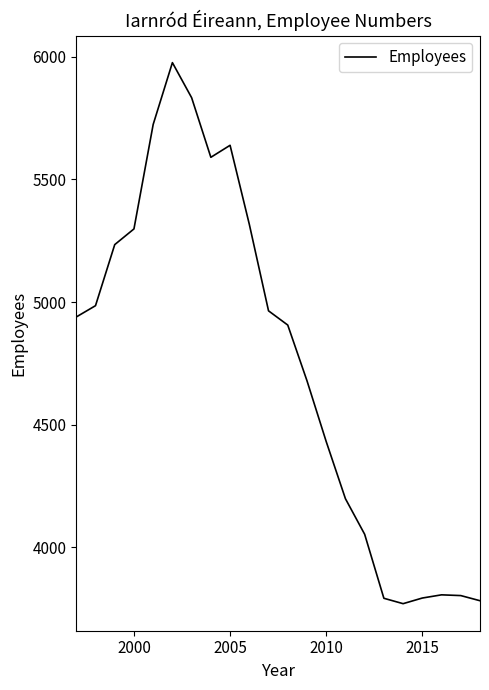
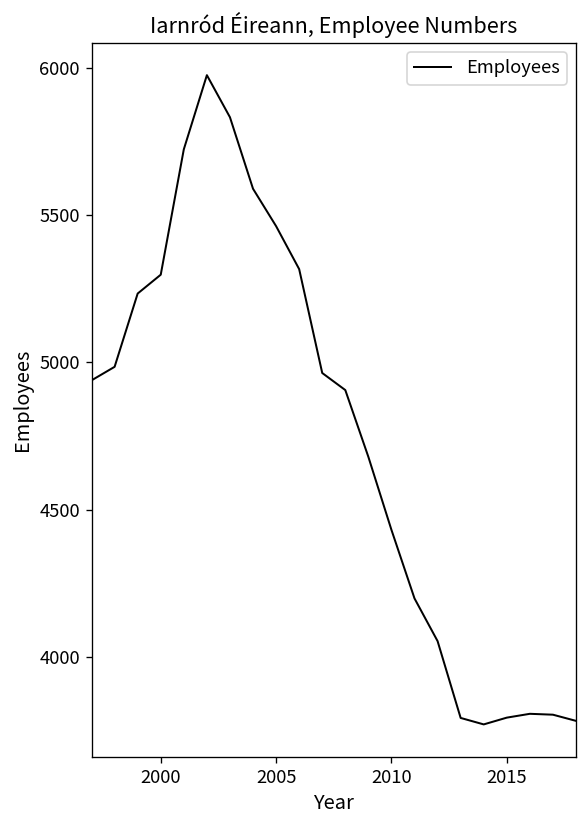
2005: 5640 -> 5460
